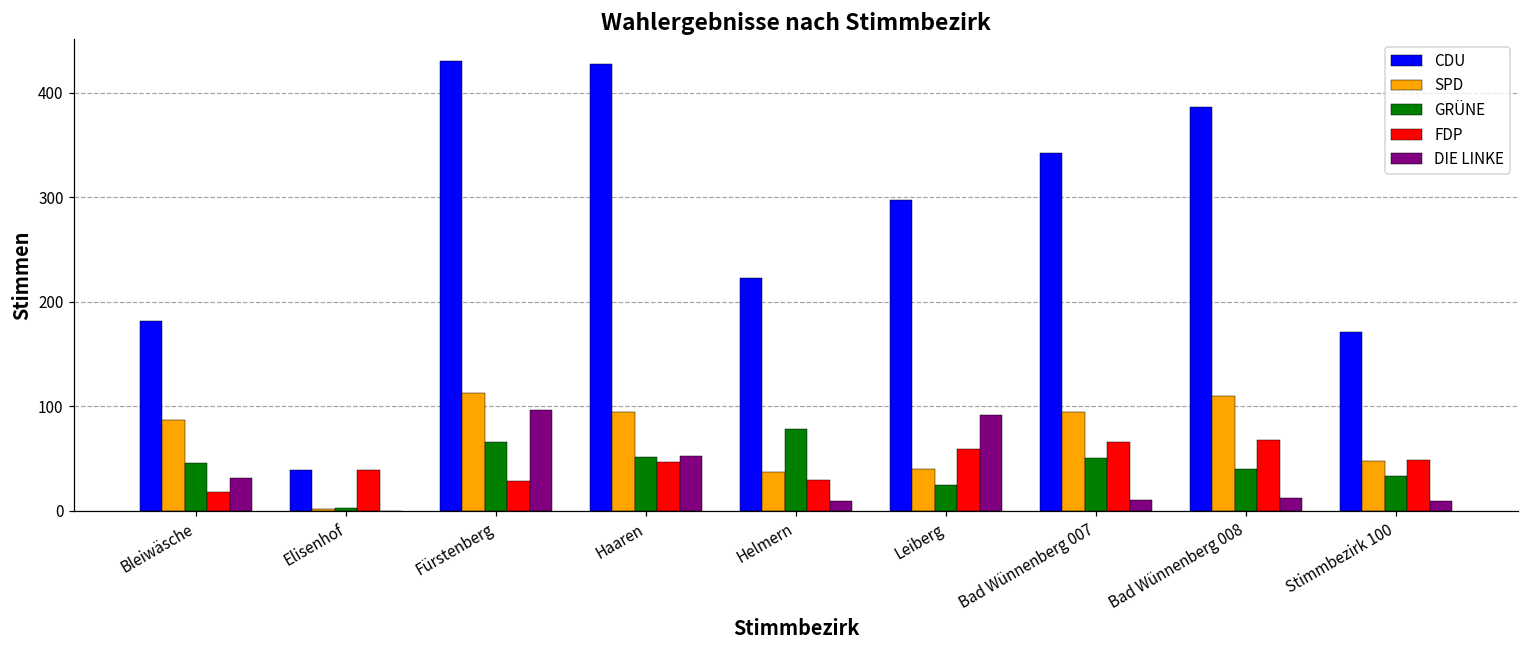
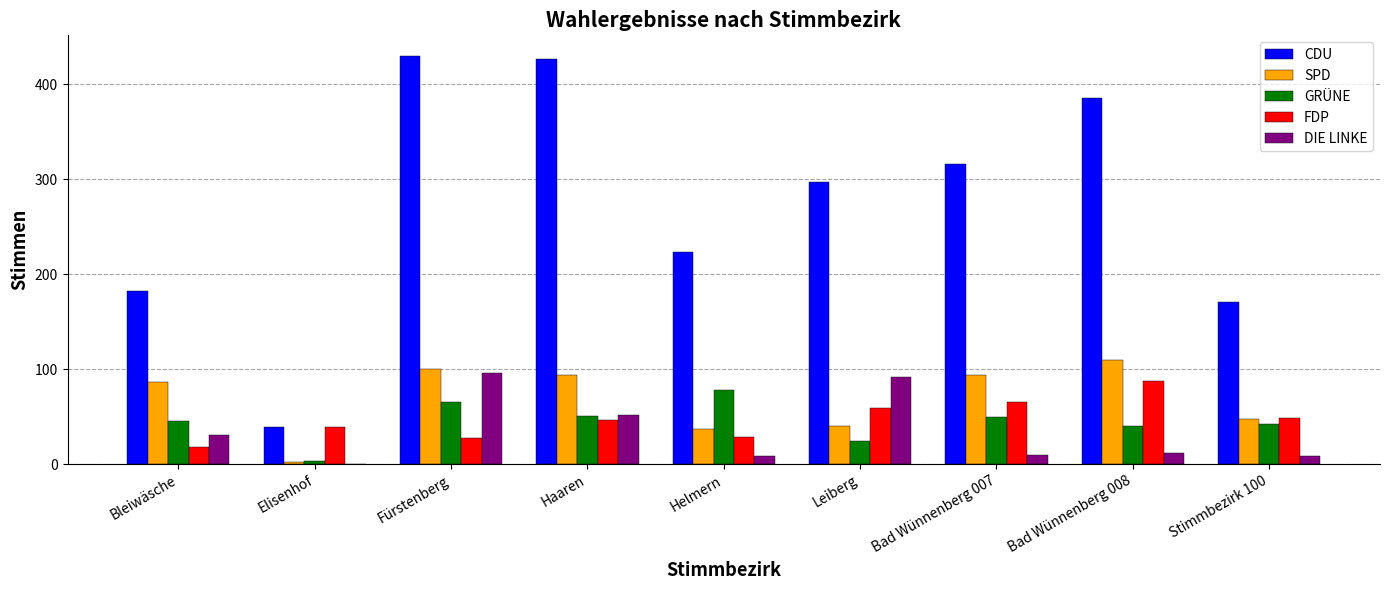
SPD, Fürstenberg: 110 -> 100
CDU, Bad Wünnenberg 007: 340 -> 320
FDP, Bad Wünnenberg 008: 70 -> 90
GRÜNE, Stimmbezirk 100: 30 -> 40
